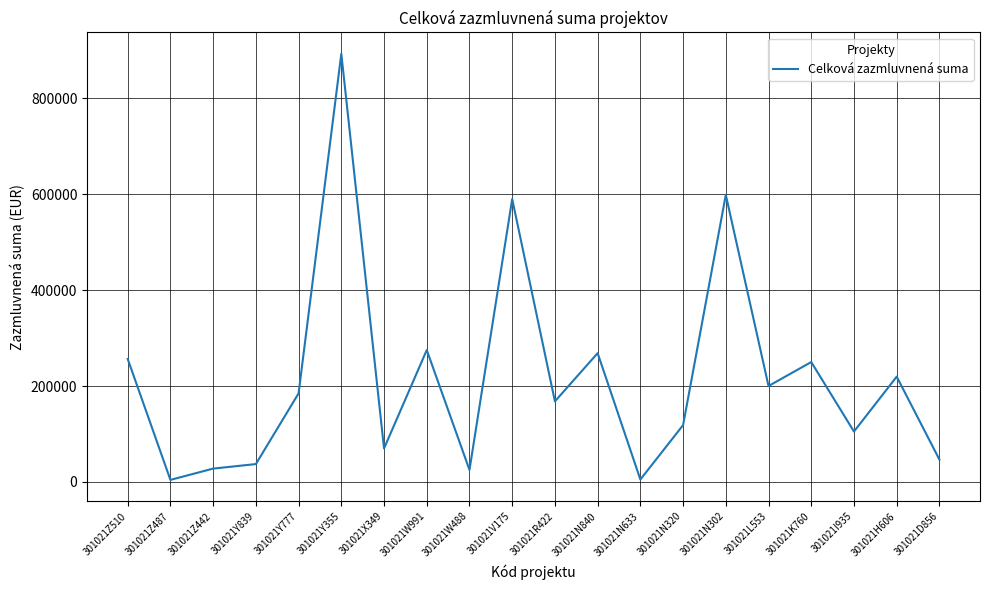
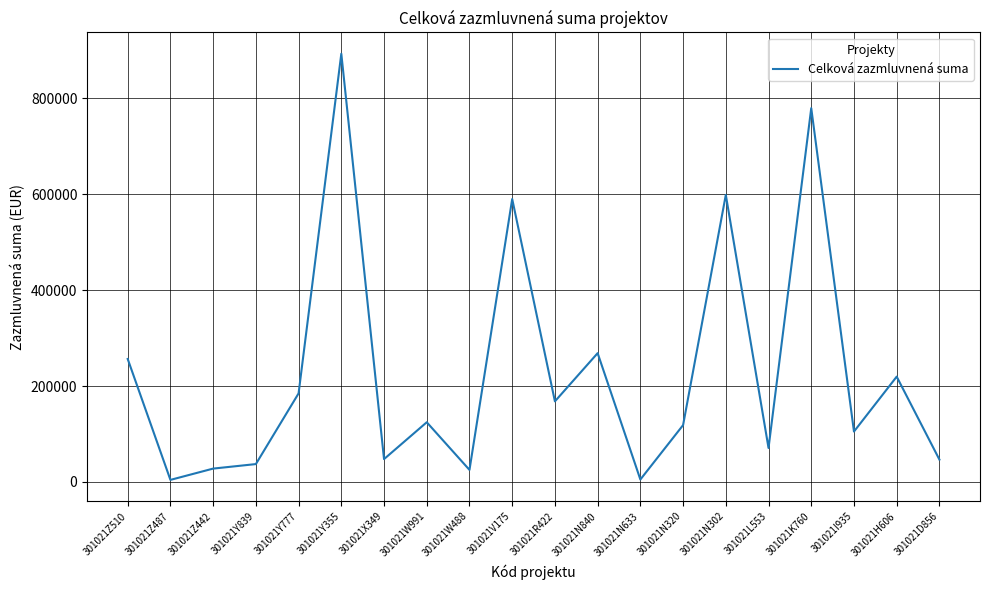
301021X349: 70000 -> 50000
301021W991: 280000 -> 120000
301021L553: 200000 -> 70000
301021K760: 250000 -> 780000
